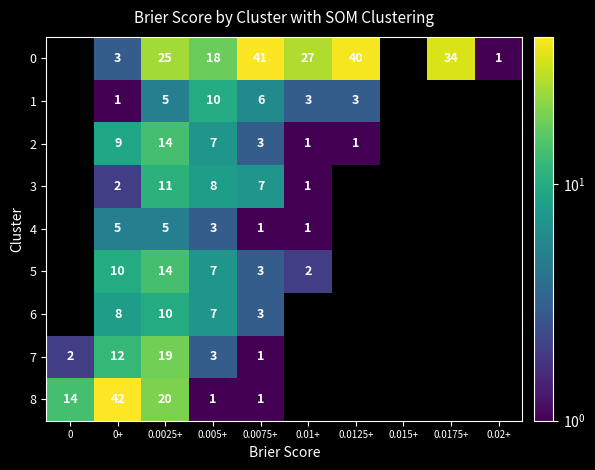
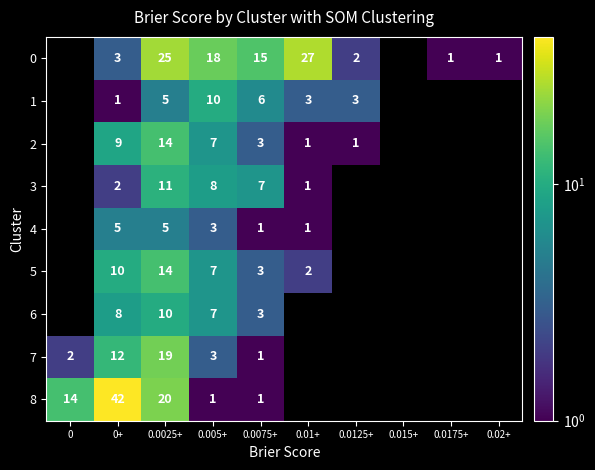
0, 0.0075+: 41 -> 15
0, 0.0125+: 40 -> 2
0, 0.0175+: 34 -> 1
